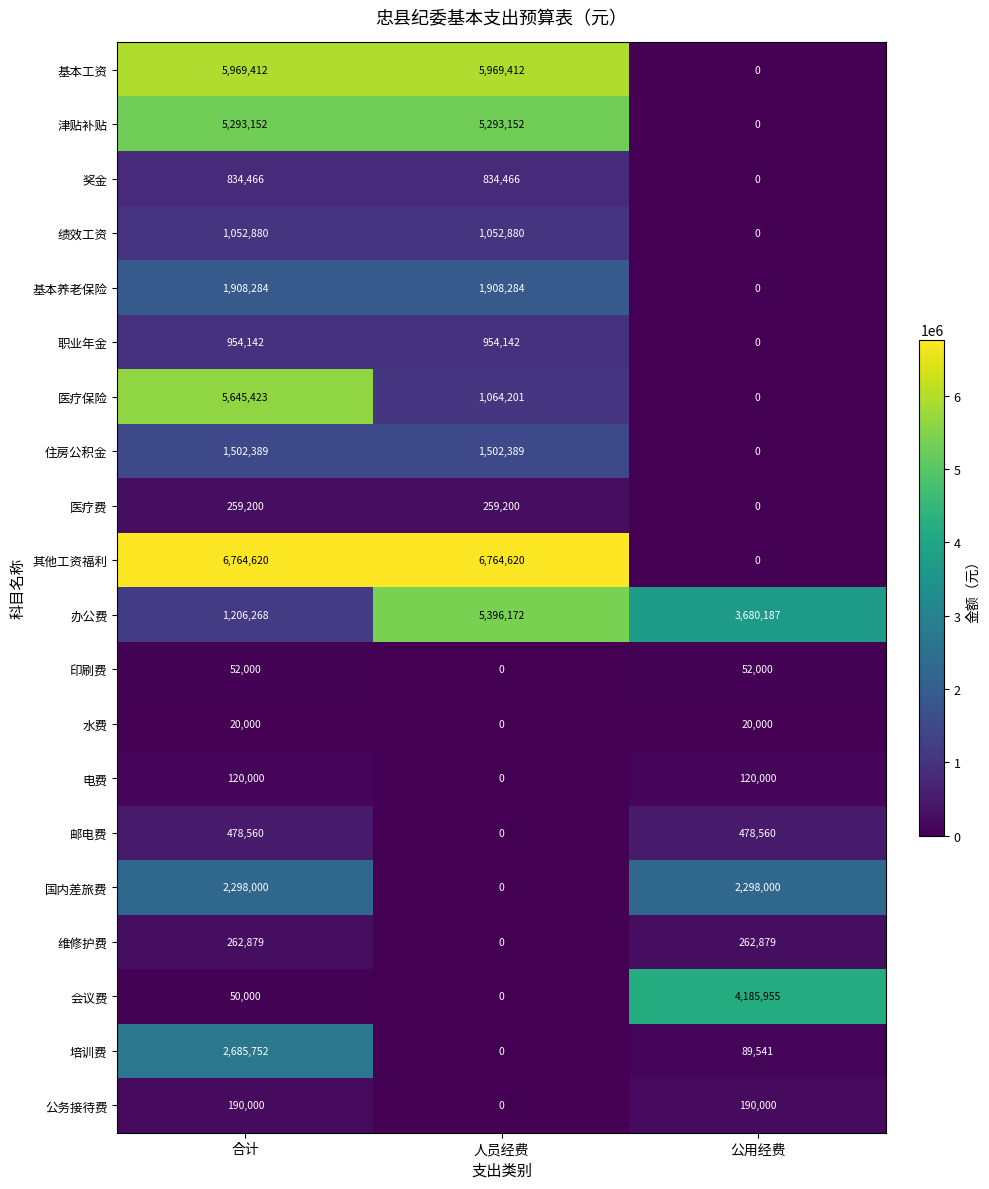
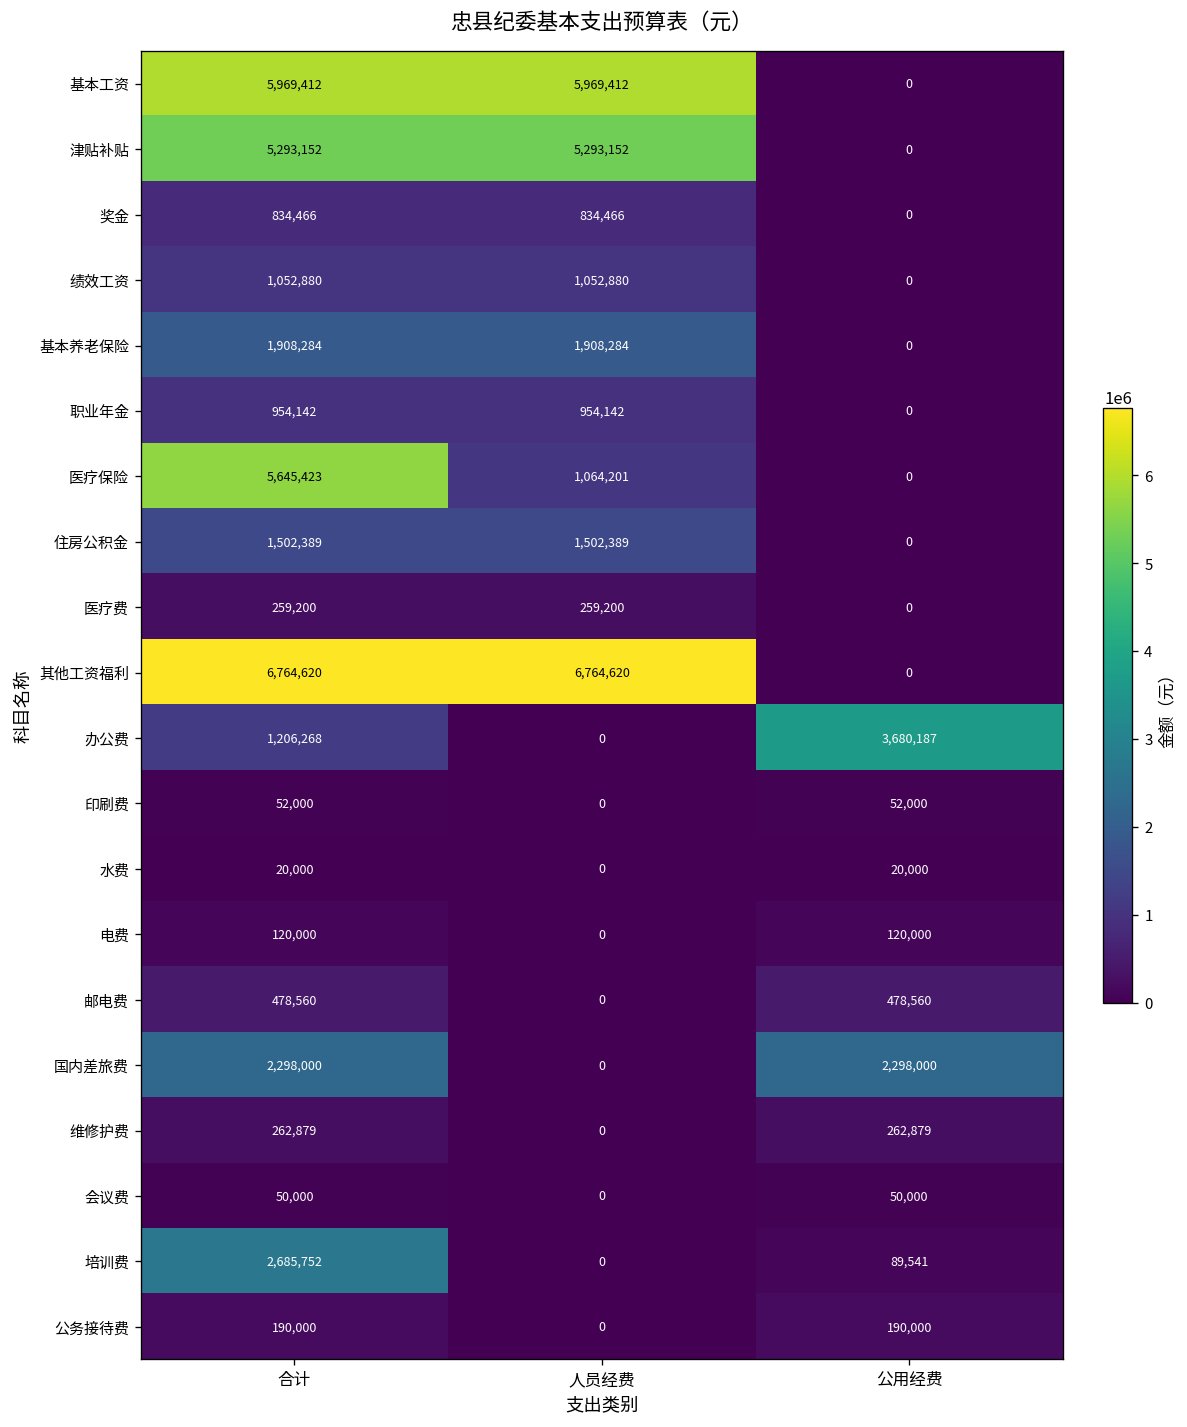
办公费, 人员经费: 5,396,172 -> 0
会议费, 公用经费: 4,185,955 -> 50,000
